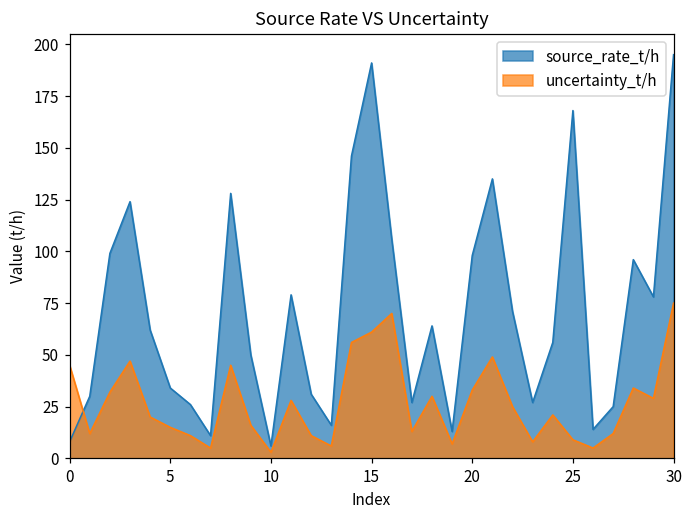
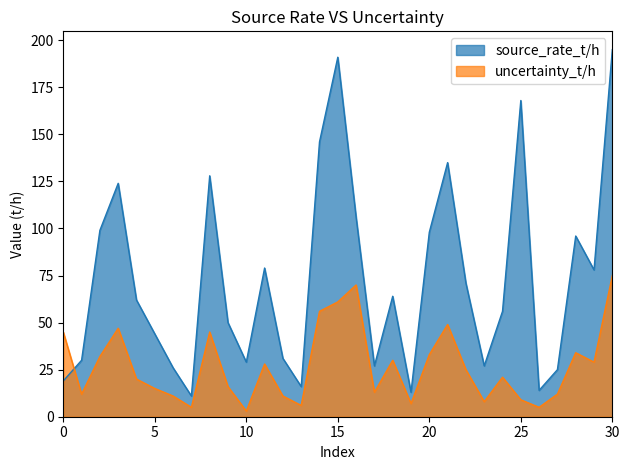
source_rate_t/h, 0: 8 -> 19
source_rate_t/h, 5: 34 -> 44
source_rate_t/h, 10: 6 -> 29
